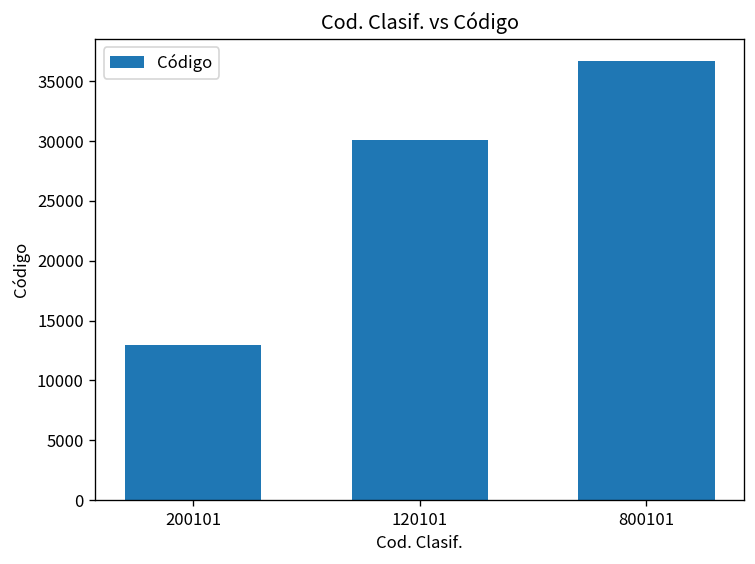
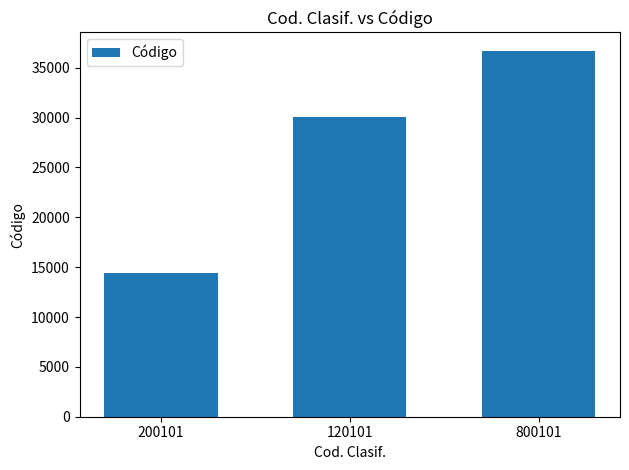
200101: 13000 -> 14000
